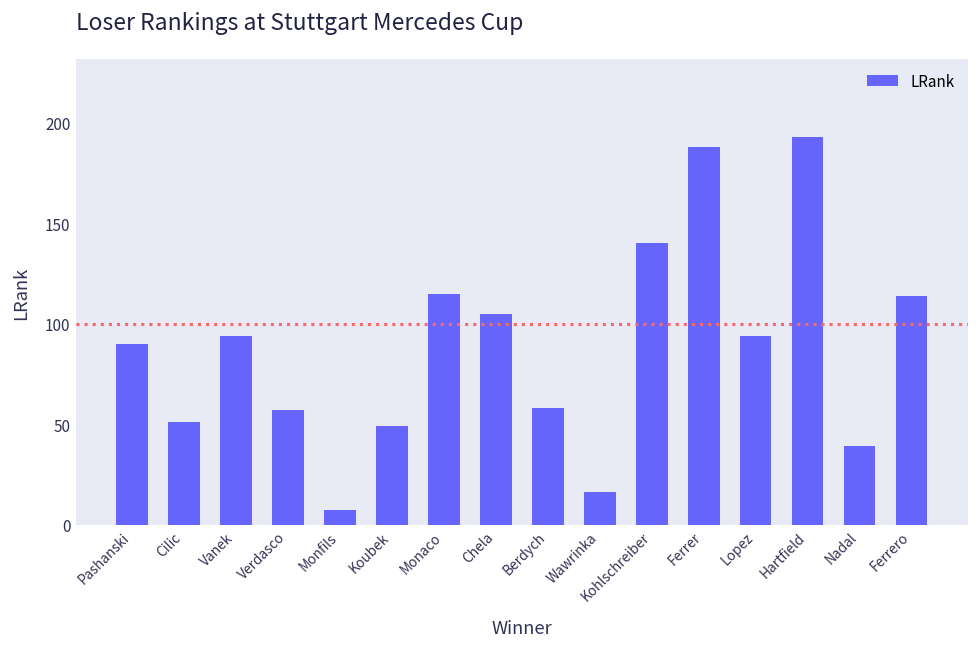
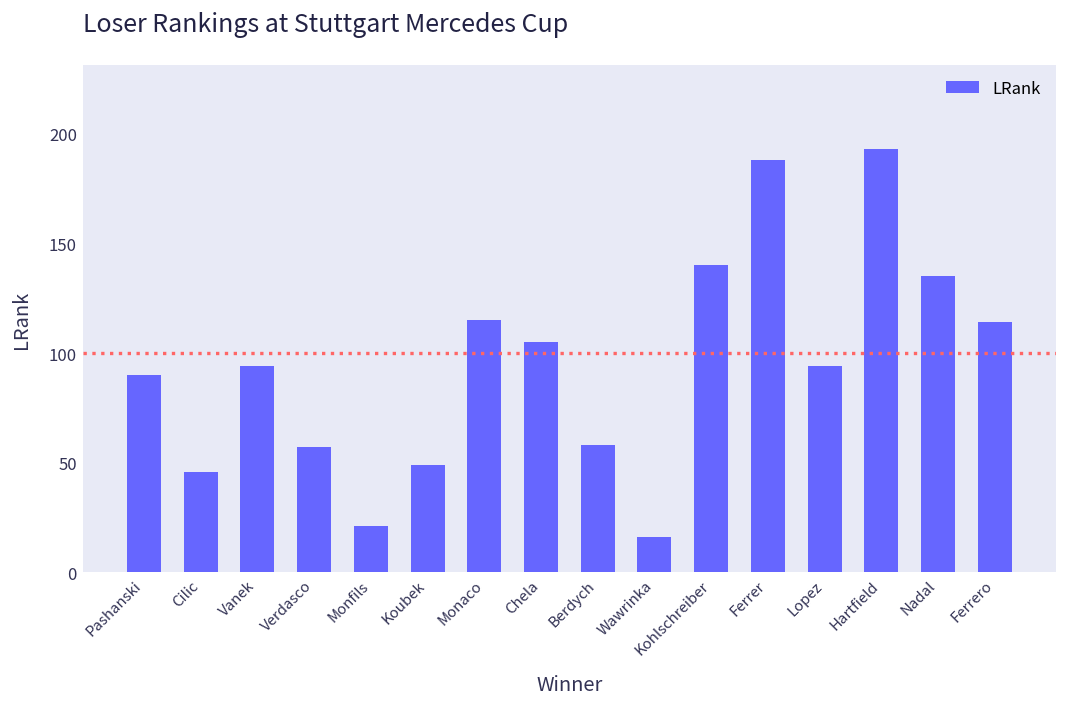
Cilic: 51 -> 46
Monfils: 7 -> 21
Nadal: 39 -> 135
